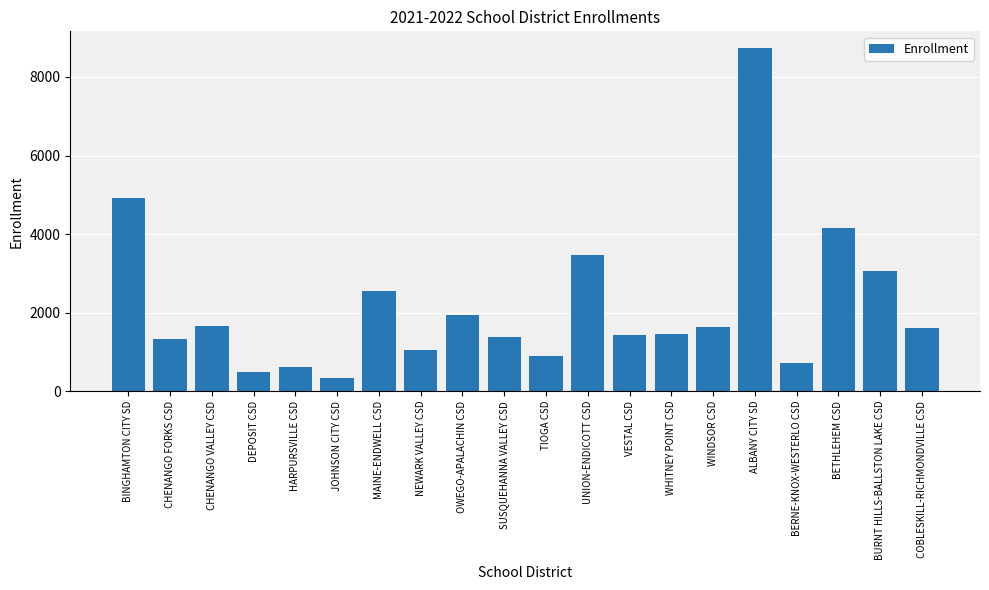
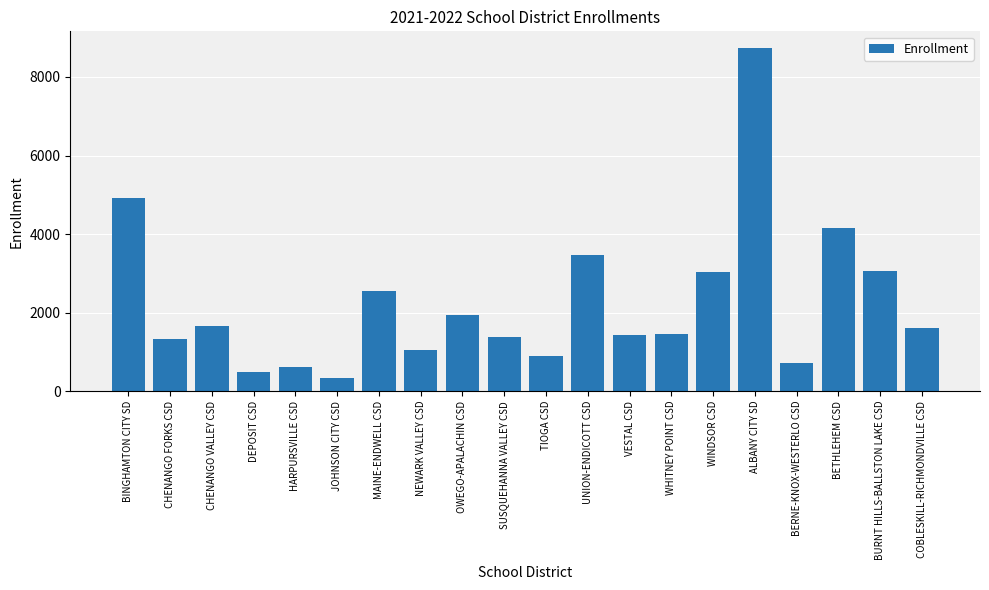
WINDSOR CSD: 1600 -> 3000
